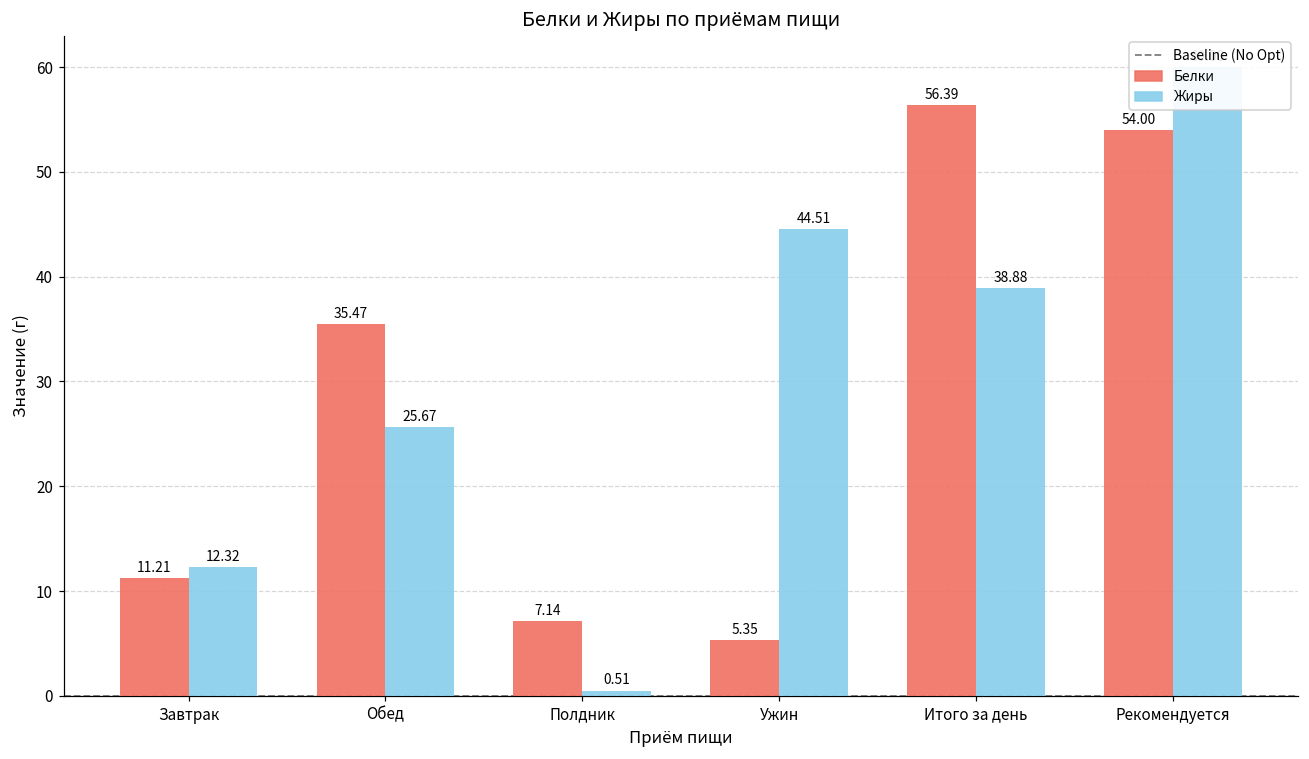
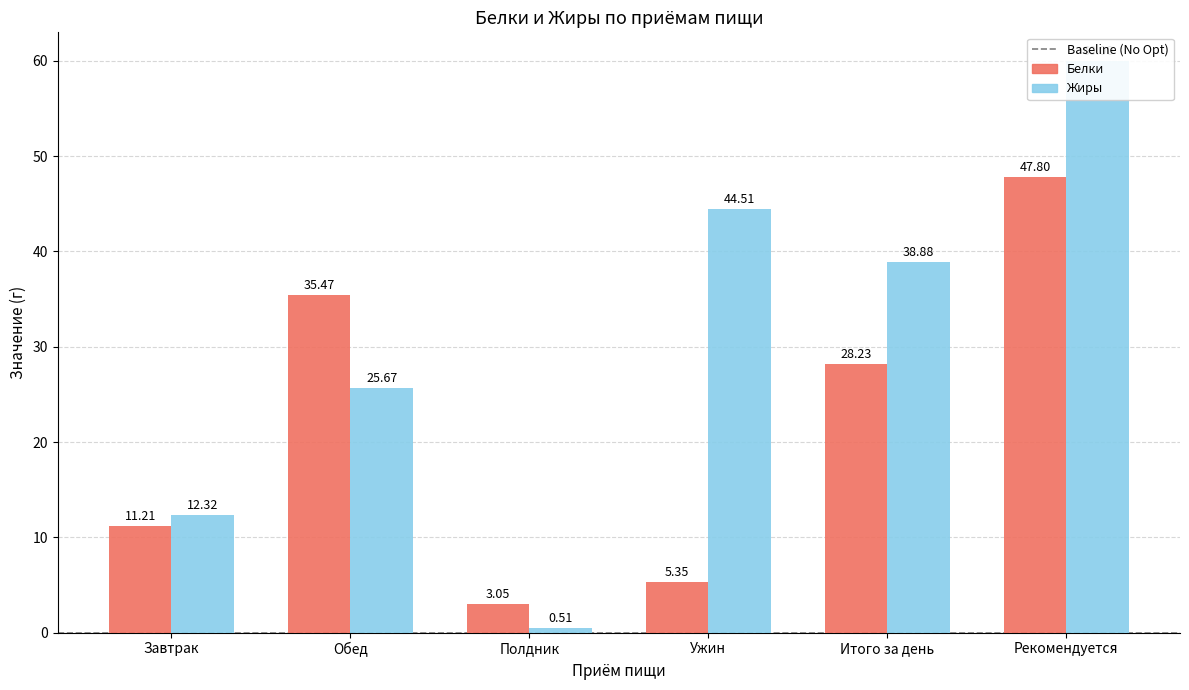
Белки, Полдник: 7.14 -> 3.05
Белки, Итого за день: 56.39 -> 28.23
Белки, Рекомендуется: 54.00 -> 47.80
